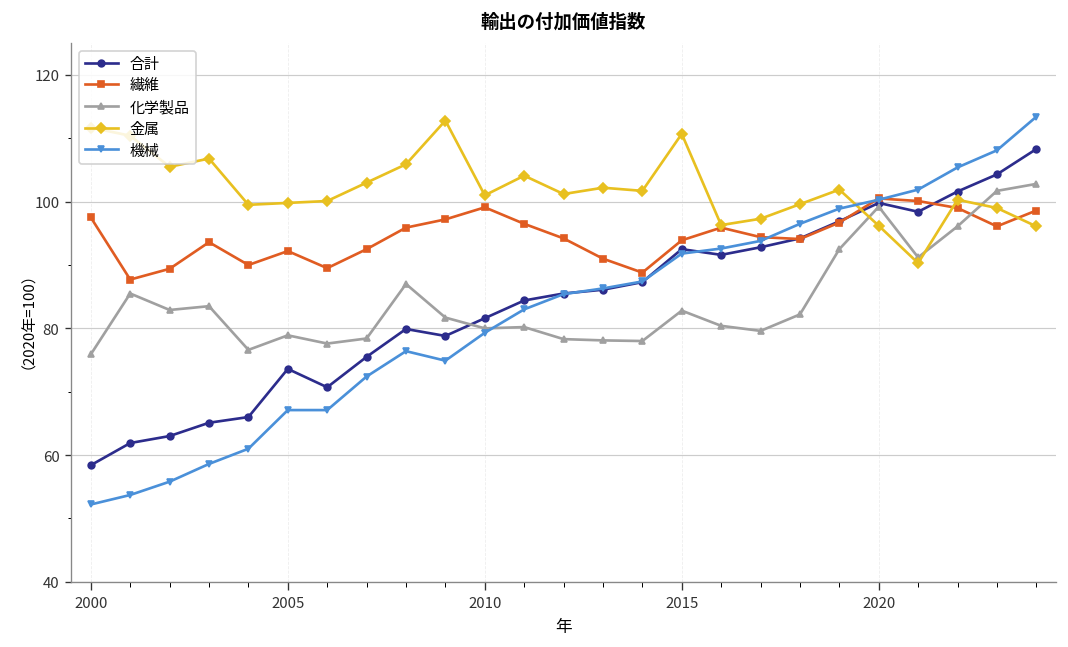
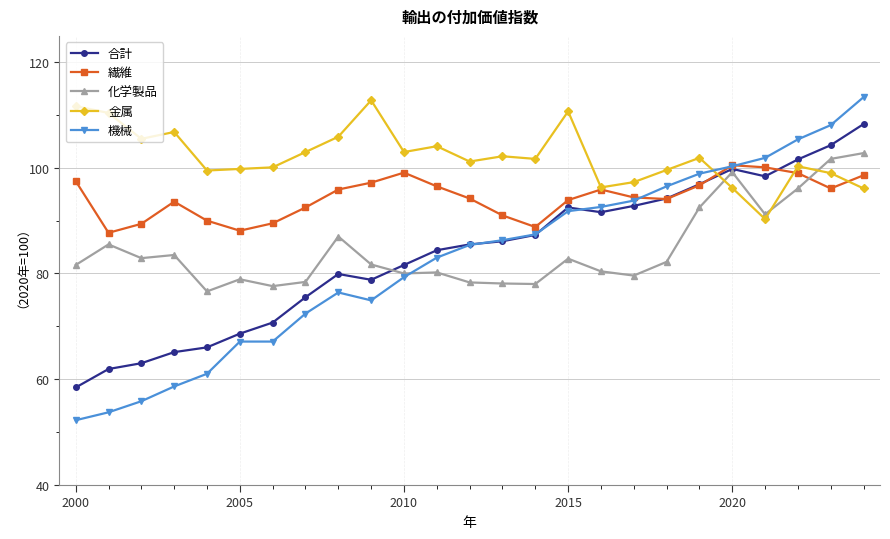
化学製品, 2000: 76 -> 82
合計, 2005: 74 -> 69
繊維, 2005: 92 -> 88
金属, 2010: 101 -> 103
